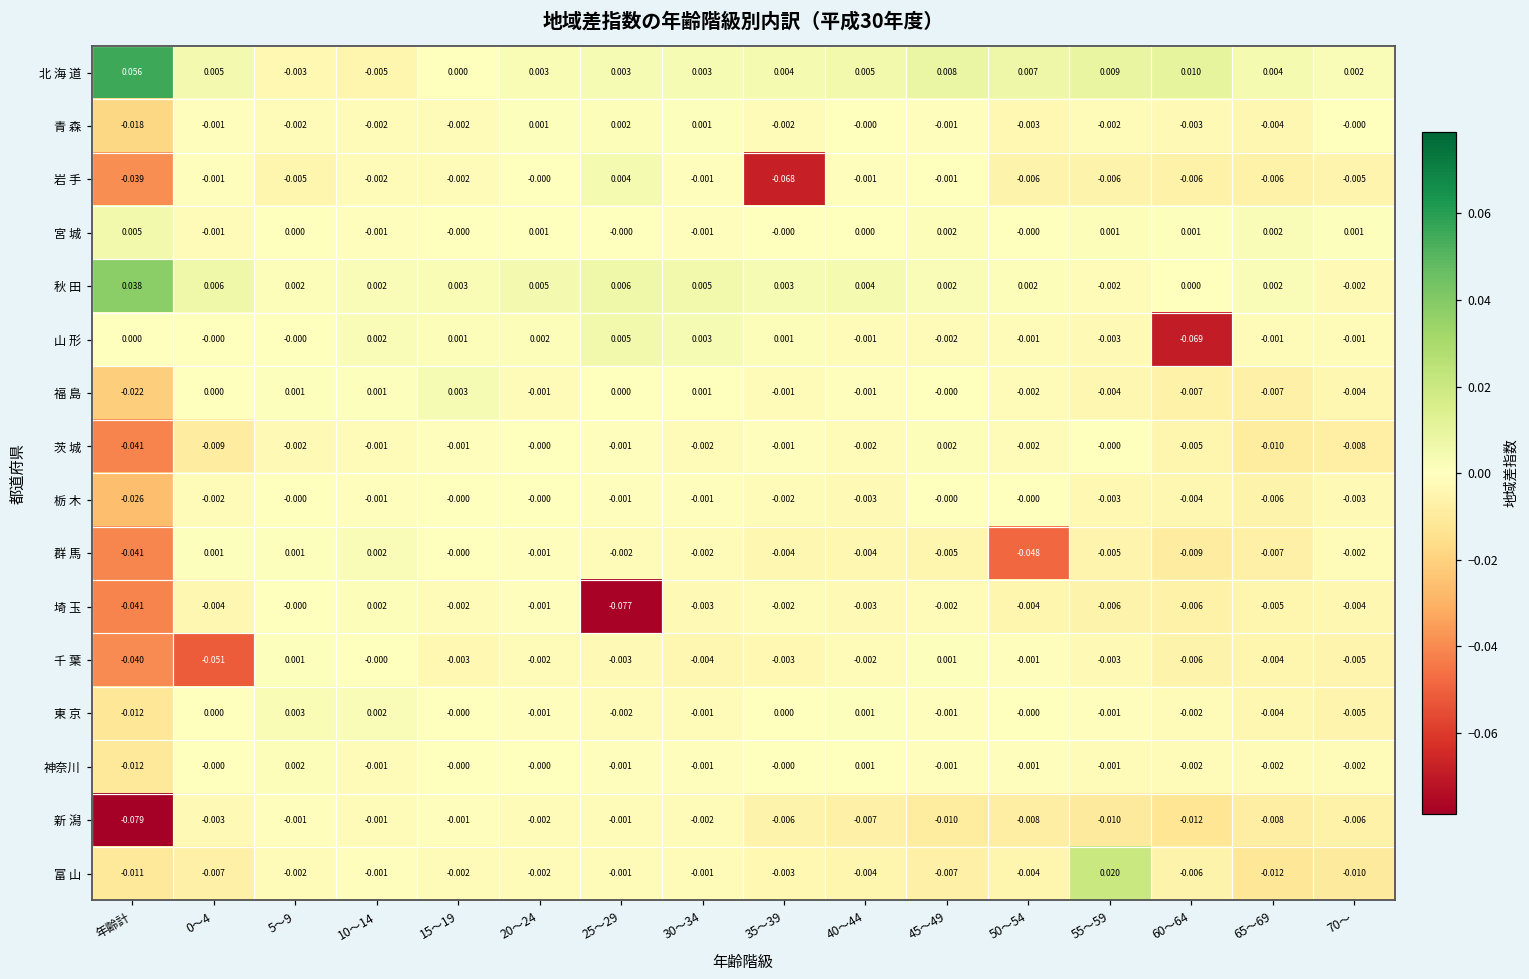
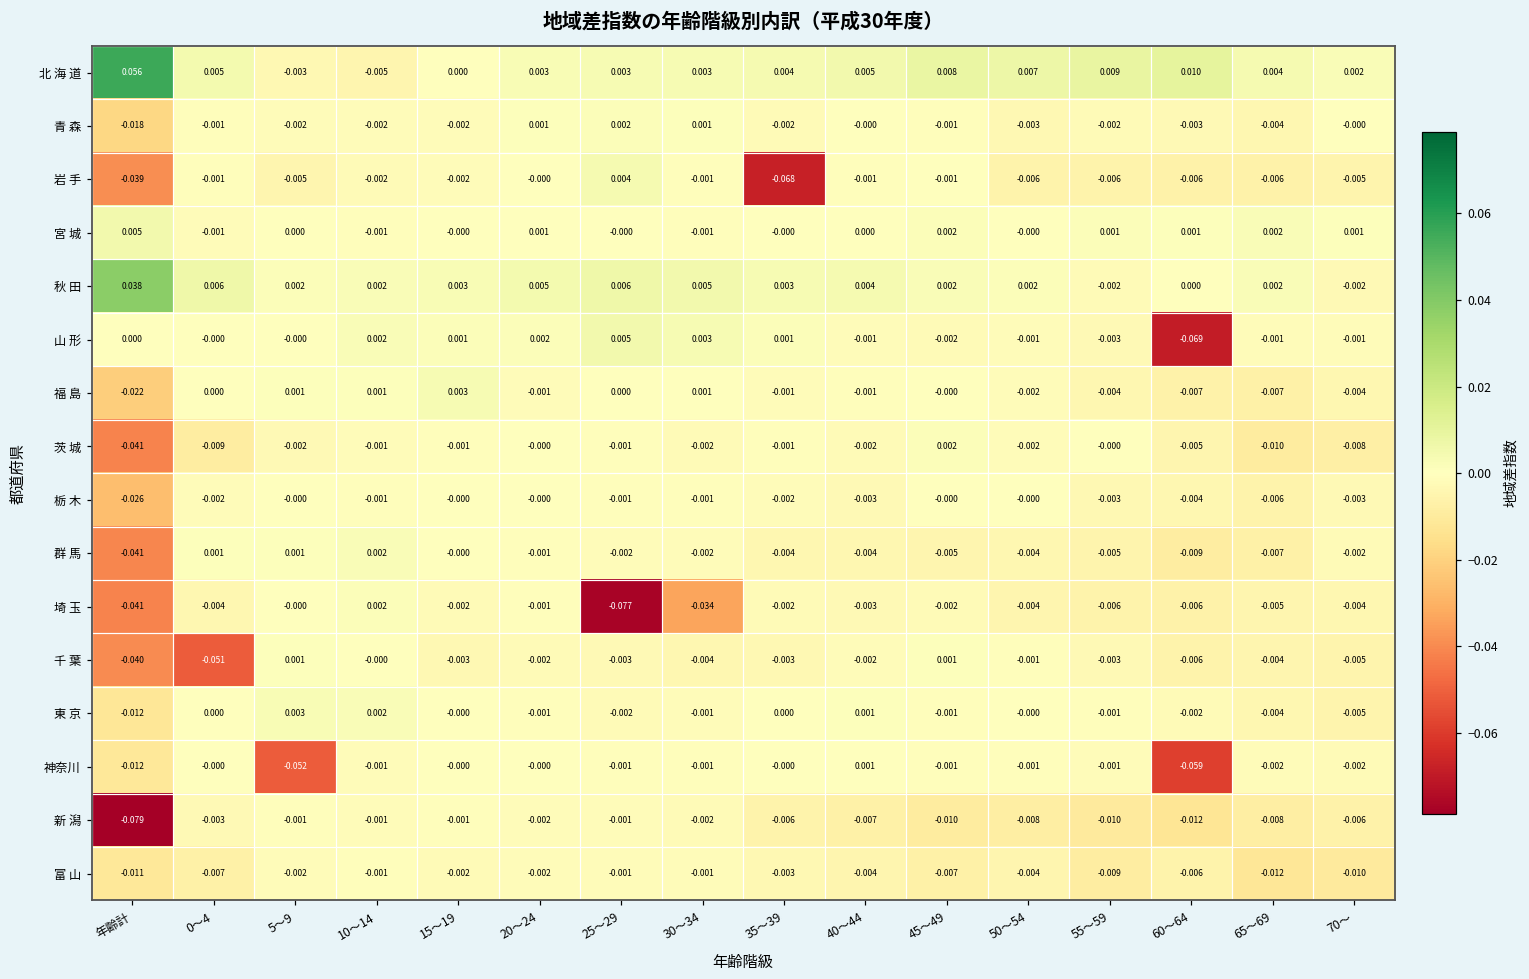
群 馬, 50～54: -0.048 -> -0.004
埼 玉, 30～34: -0.003 -> -0.034
神奈川, 5～9: 0.002 -> -0.052
神奈川, 60～64: -0.002 -> -0.059
富 山, 55～59: 0.020 -> -0.009
